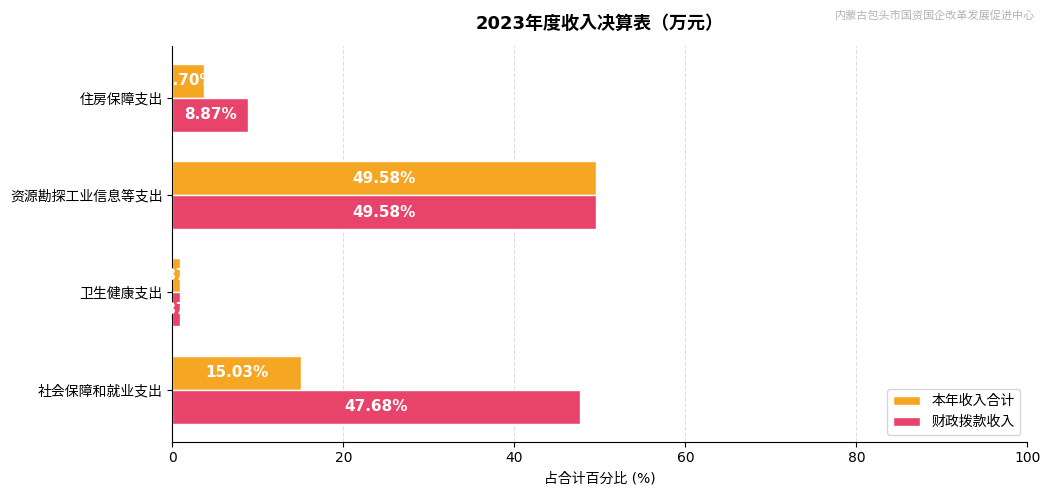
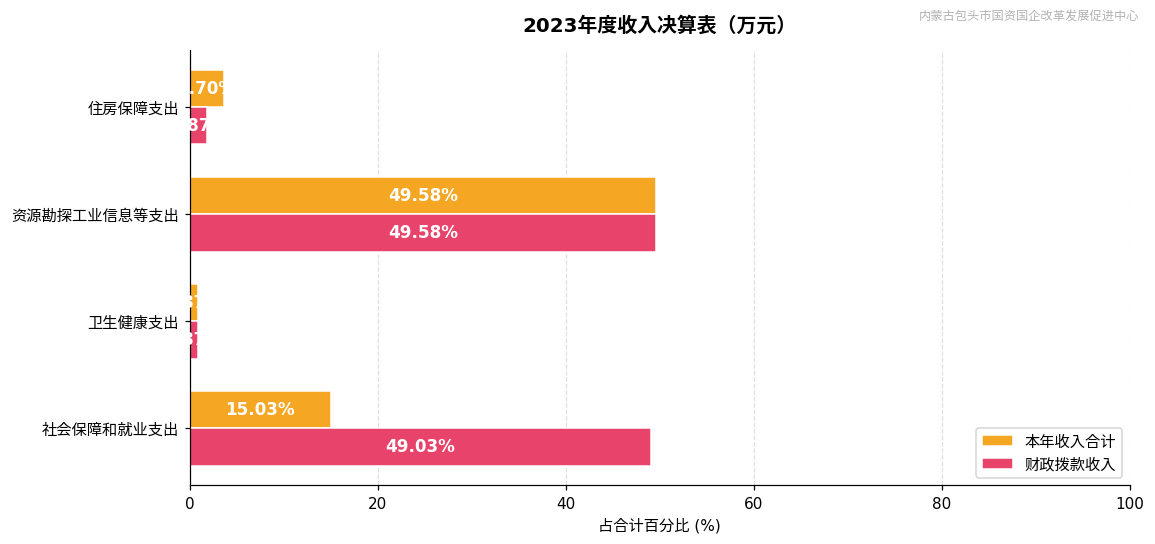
财政拨款收入, 住房保障支出: 9 -> 2
财政拨款收入, 社会保障和就业支出: 47.68% -> 49.03%
